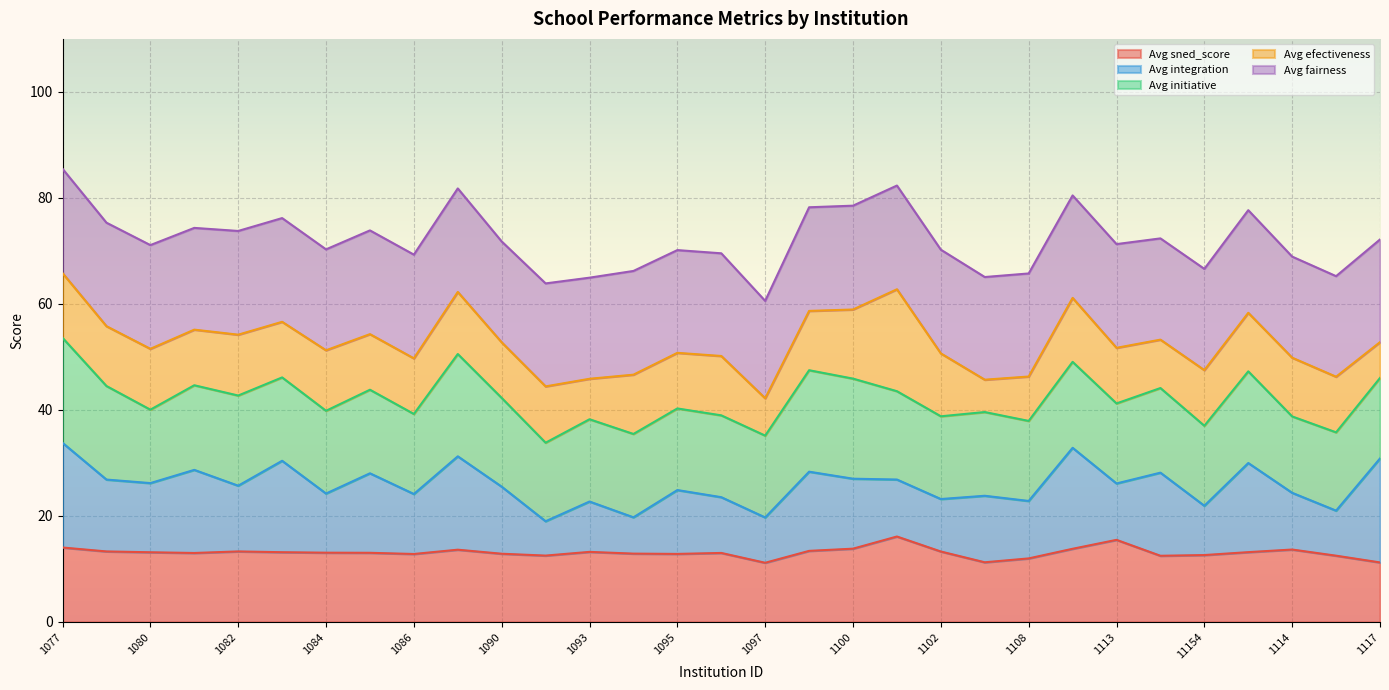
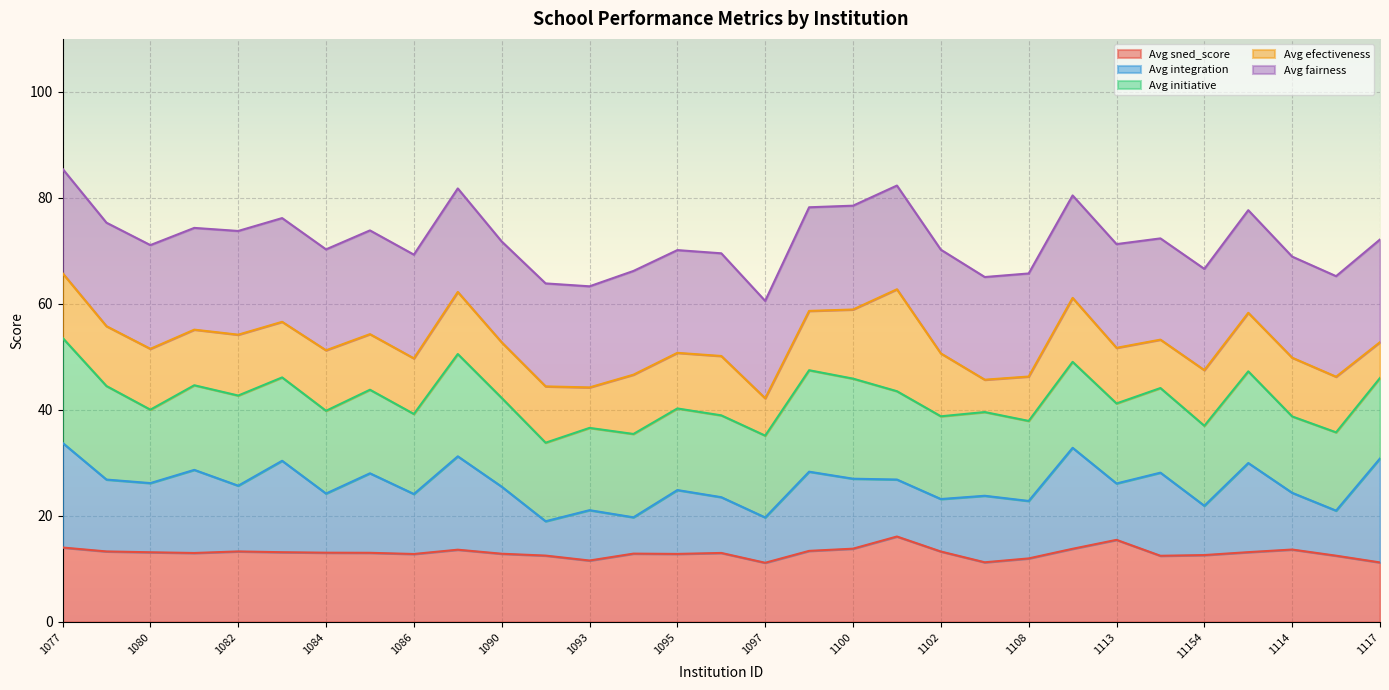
Avg sned_score, 1093: 13 -> 12
